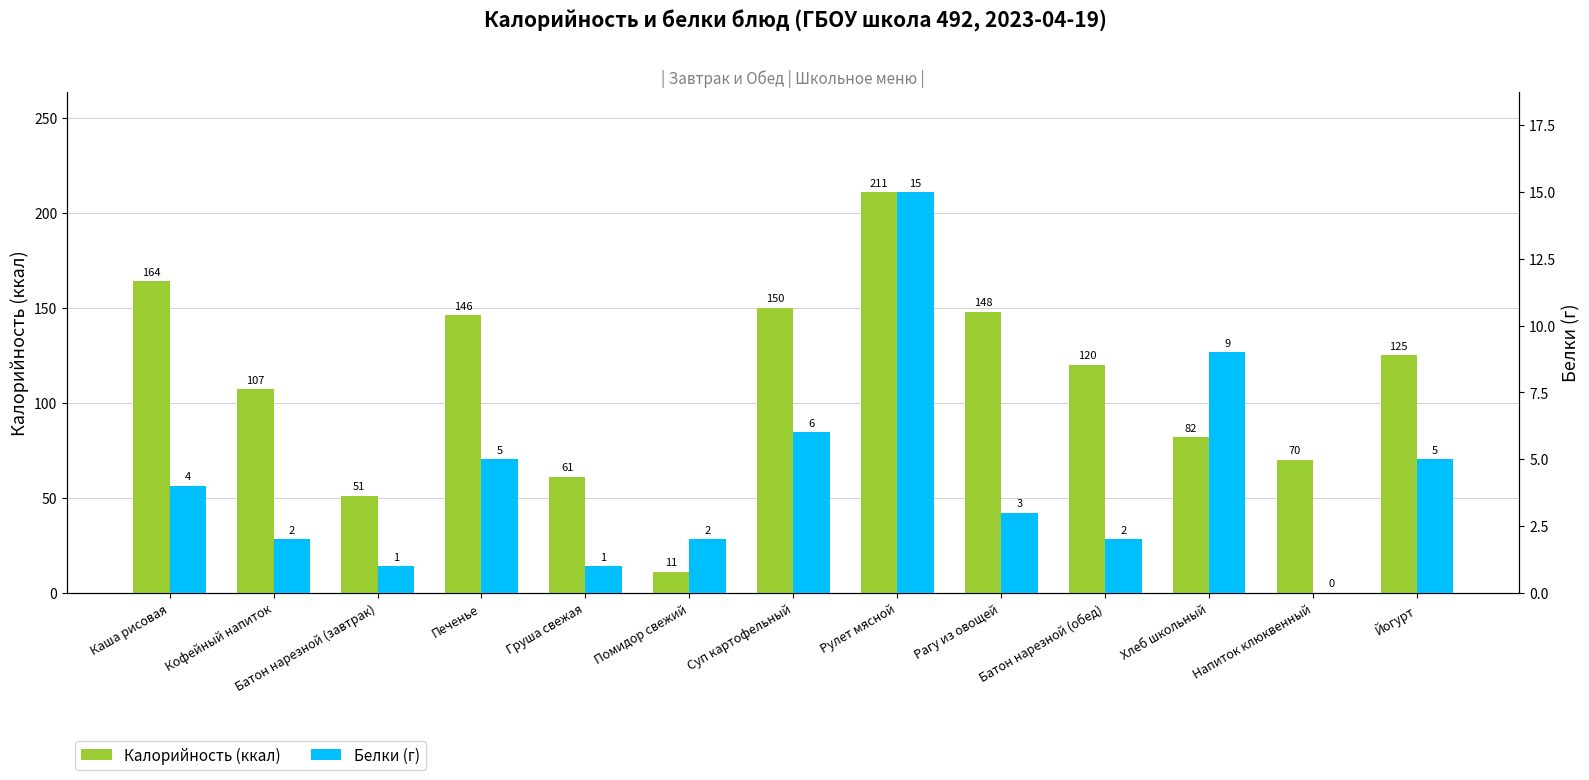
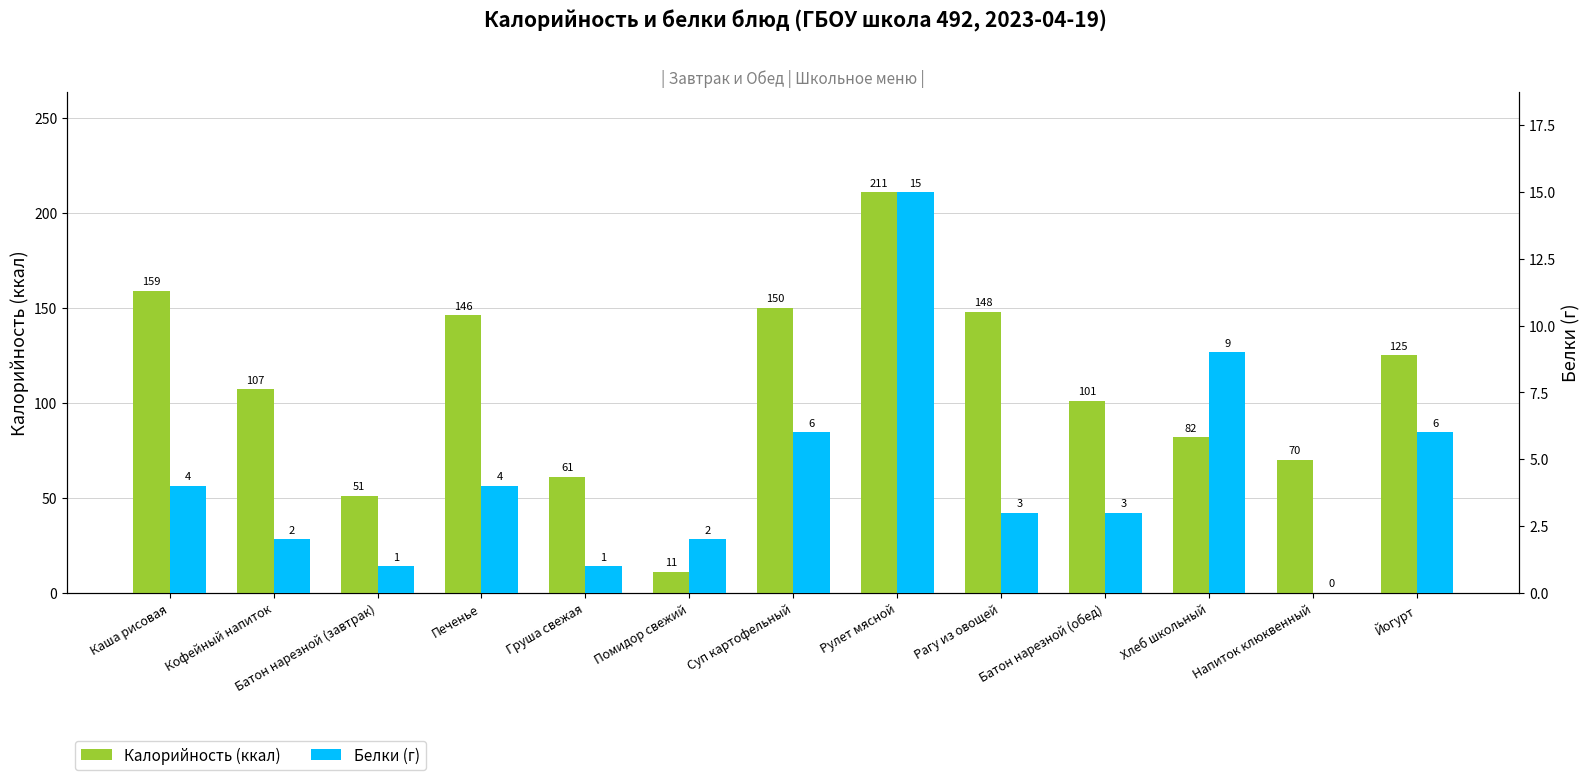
Калорийность (ккал), Каша рисовая: 164 -> 159
Калорийность (ккал), Батон нарезной (обед): 120 -> 101
Белки (г), Печенье: 5 -> 4
Белки (г), Батон нарезной (обед): 2 -> 3
Белки (г), Йогурт: 5 -> 6
